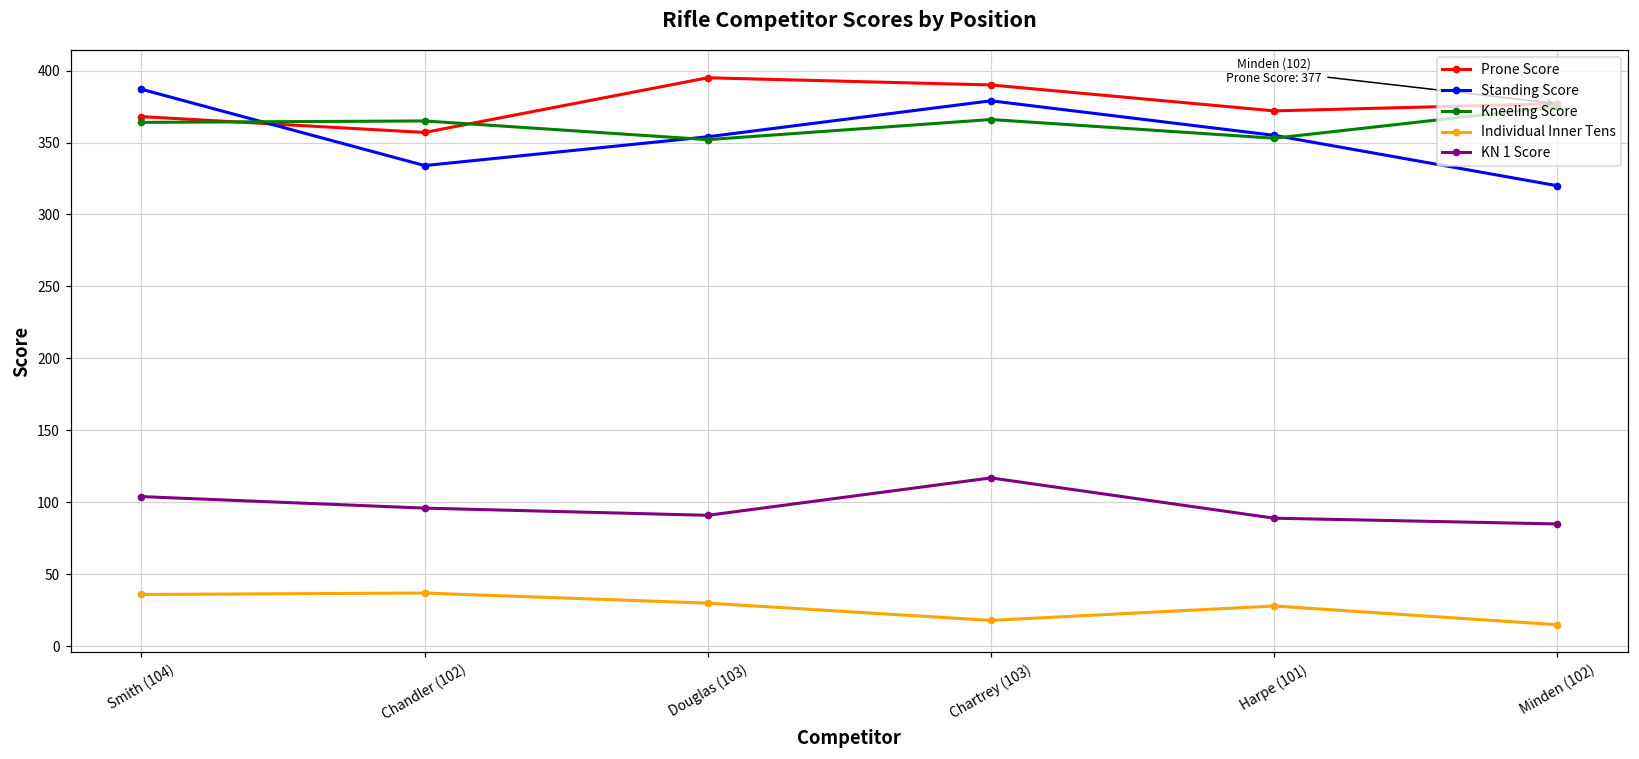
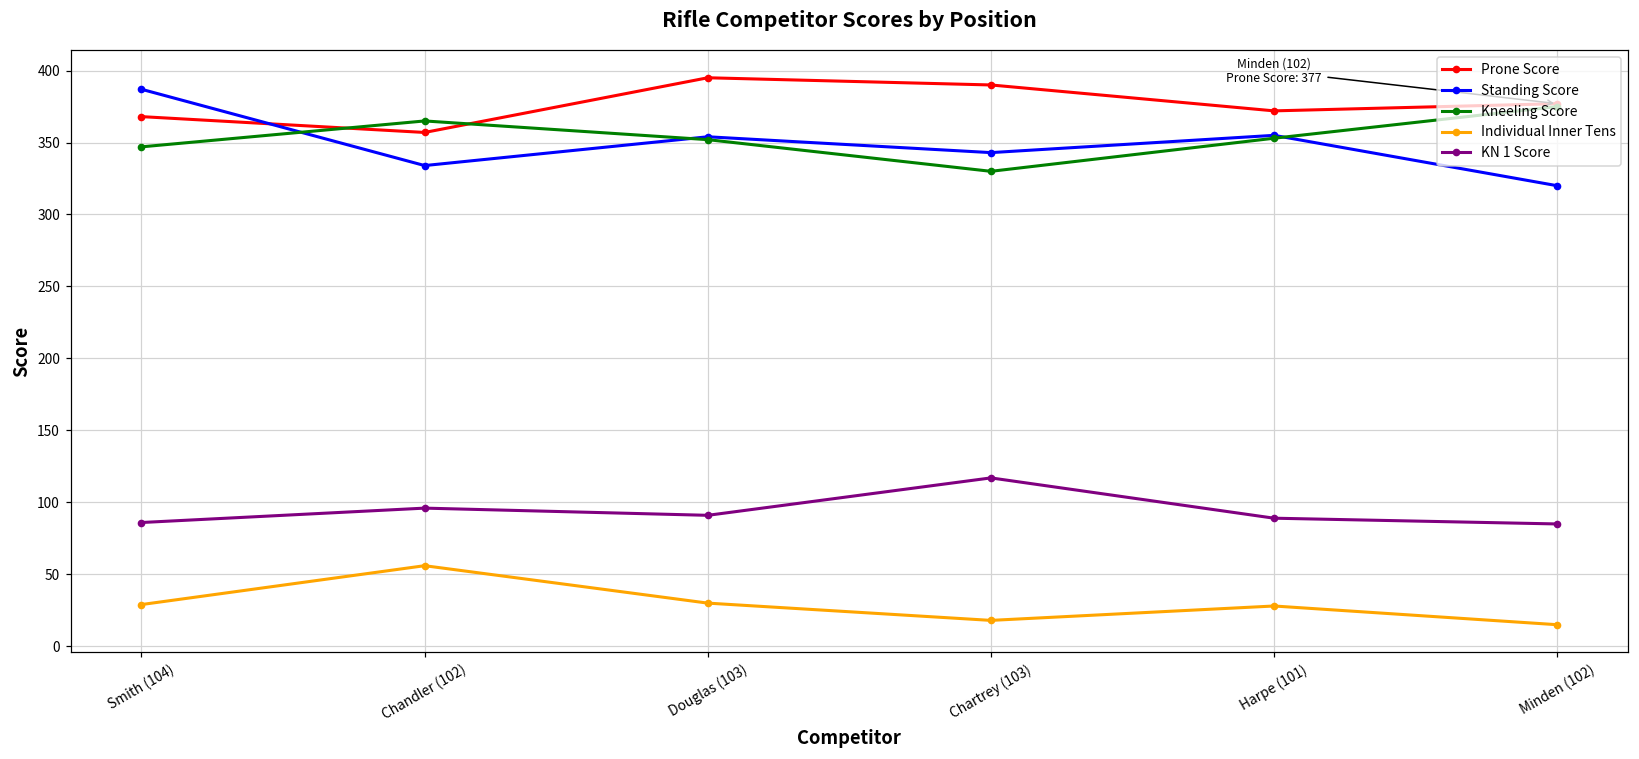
Kneeling Score, Smith (104): 364 -> 347
Individual Inner Tens, Smith (104): 36 -> 29
KN 1 Score, Smith (104): 104 -> 86
Individual Inner Tens, Chandler (102): 37 -> 56
Standing Score, Chartrey (103): 379 -> 343
Kneeling Score, Chartrey (103): 366 -> 330
